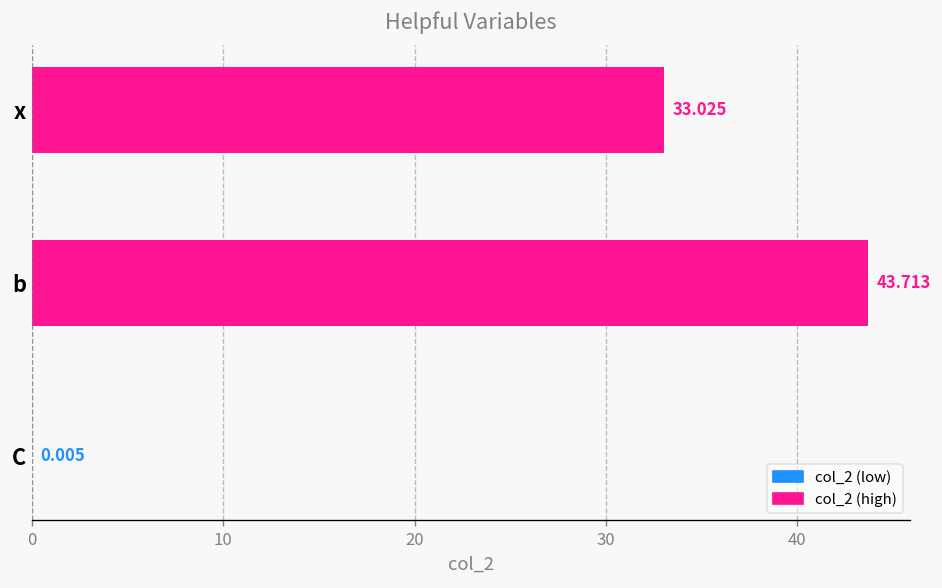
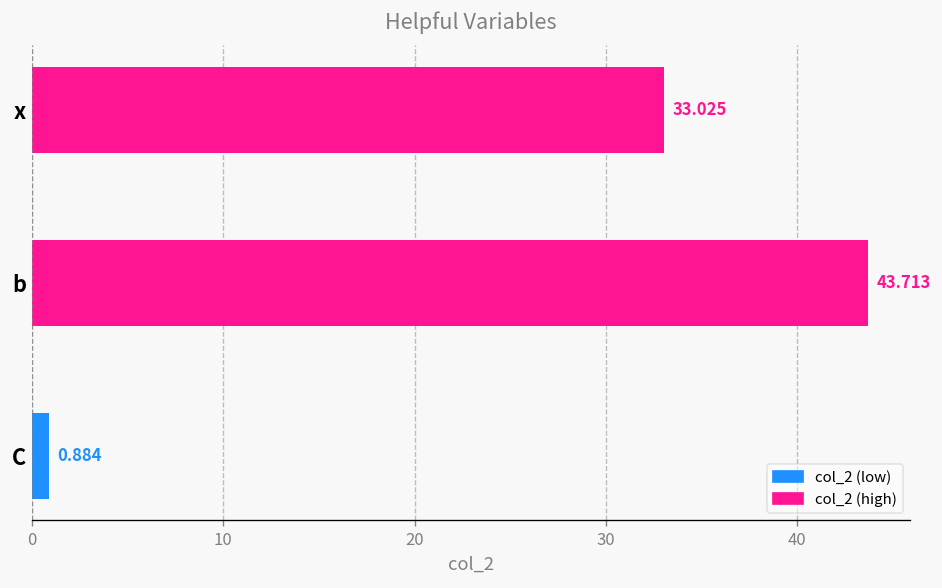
C: 0.005 -> 0.884
